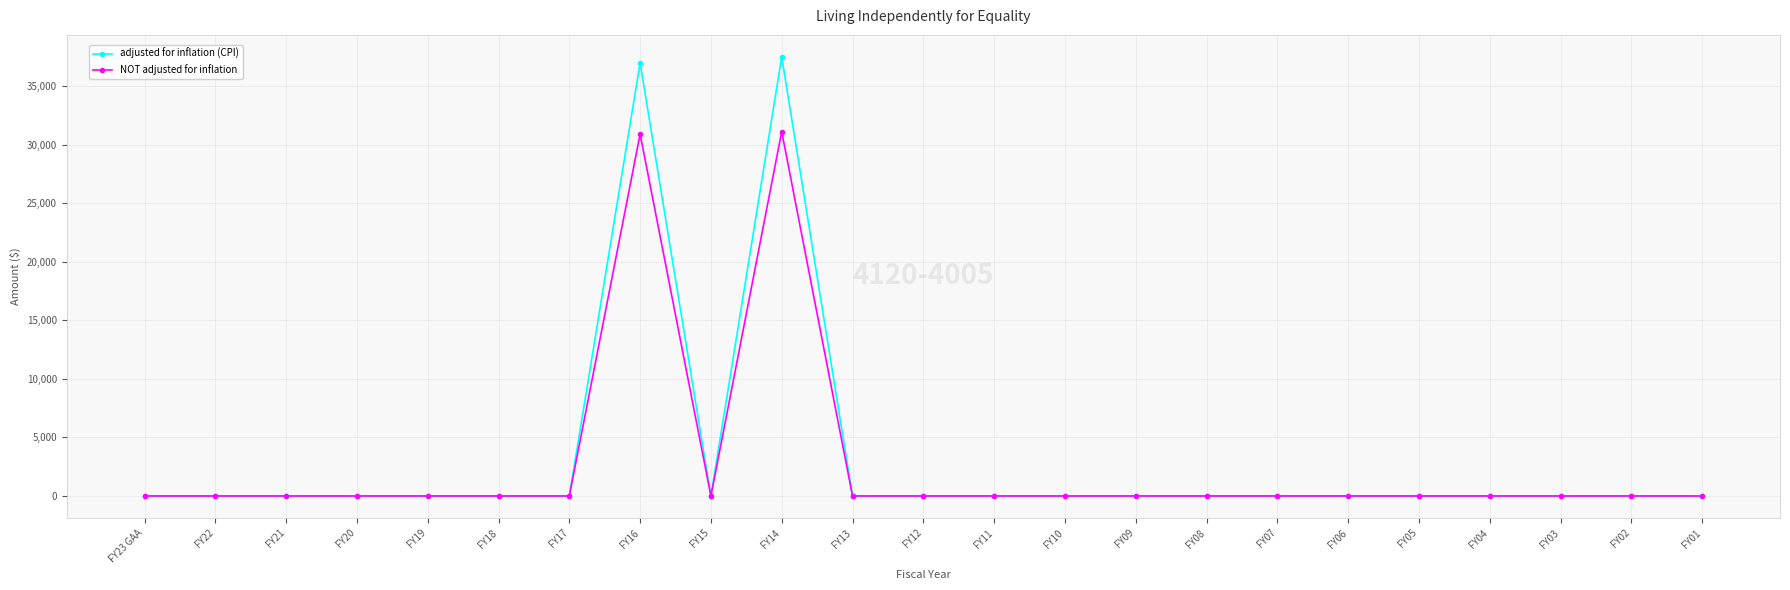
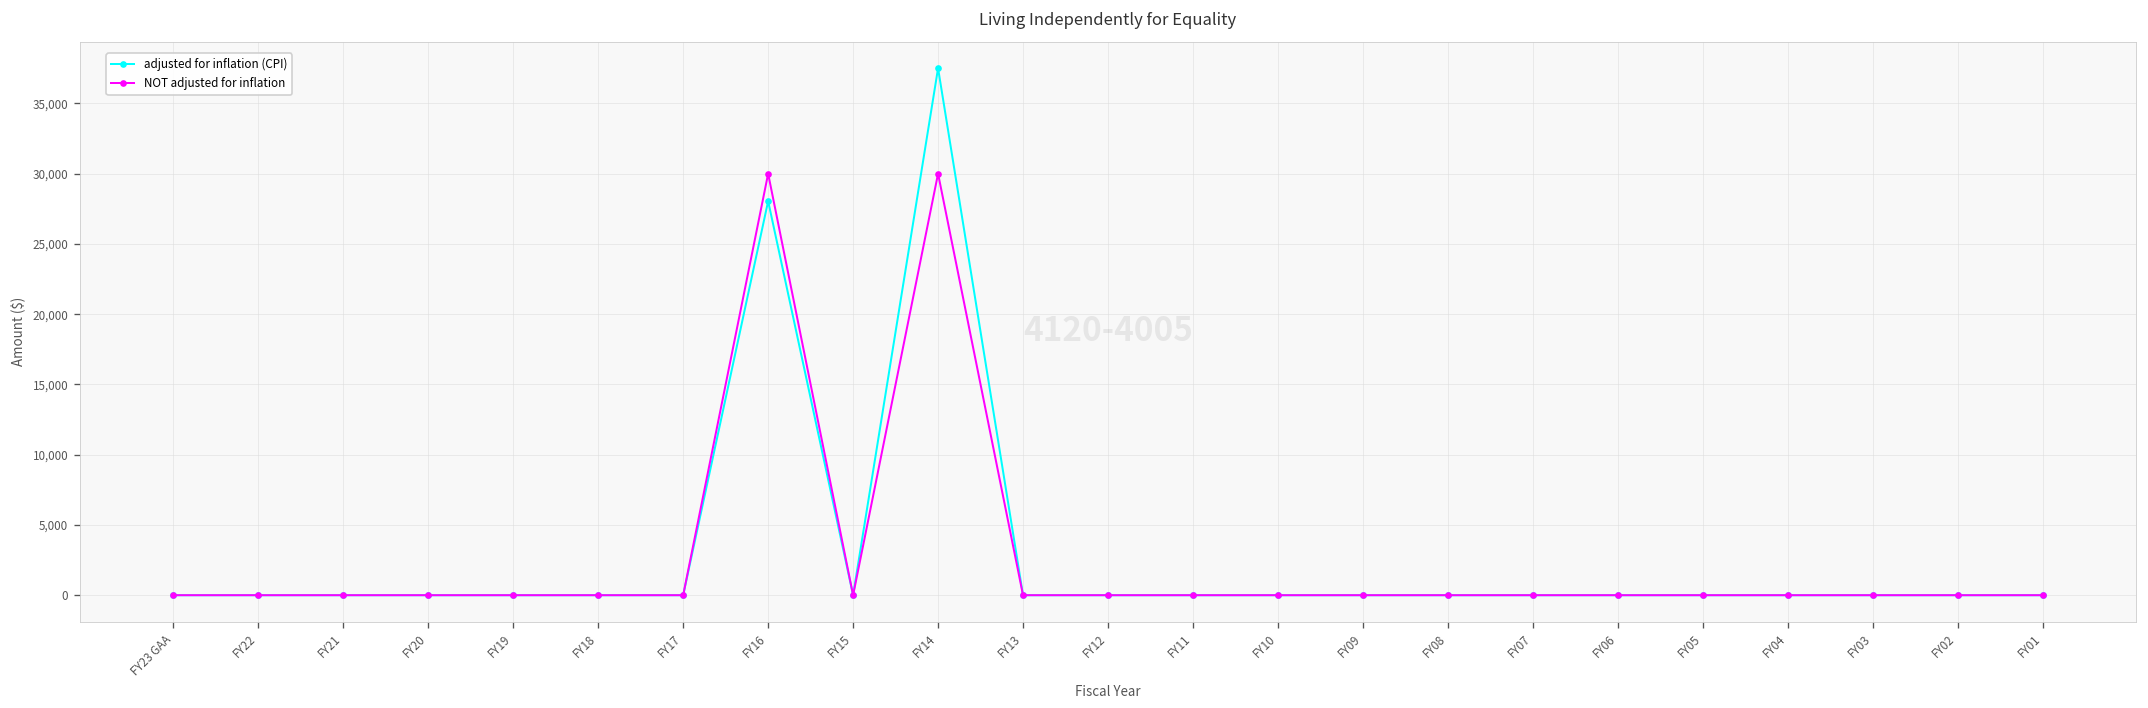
adjusted for inflation (CPI), FY16: 37,000 -> 28,000
NOT adjusted for inflation, FY16: 30,900 -> 30,000
NOT adjusted for inflation, FY14: 31,100 -> 30,000
